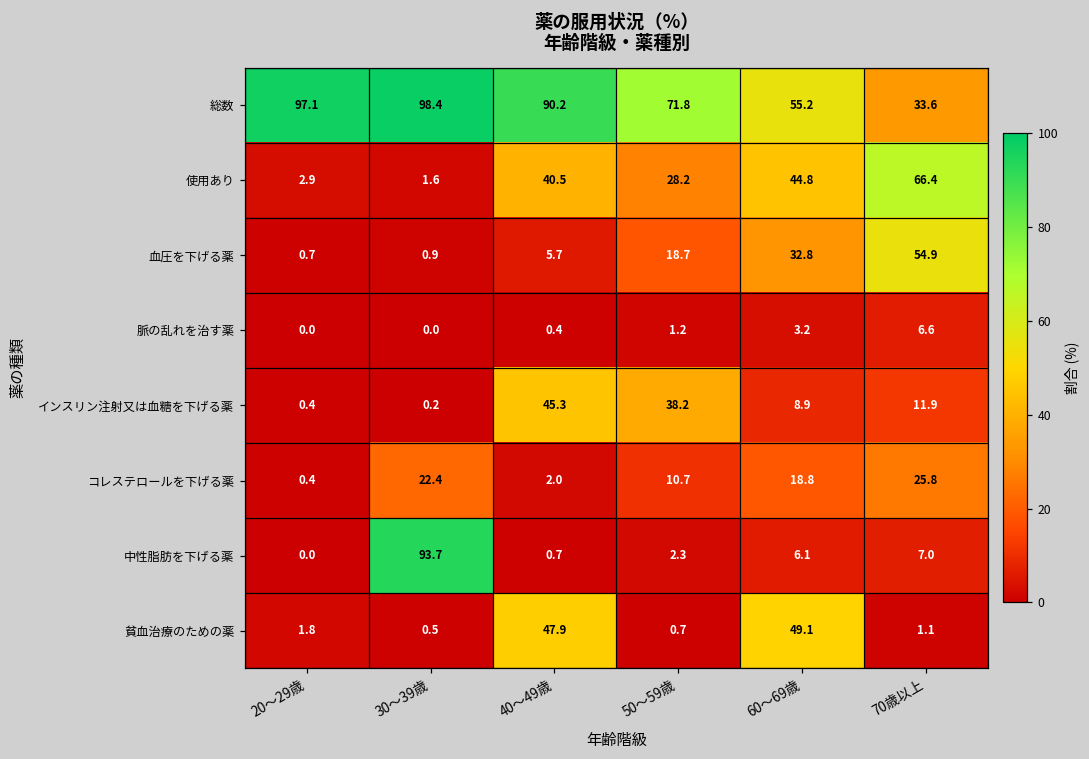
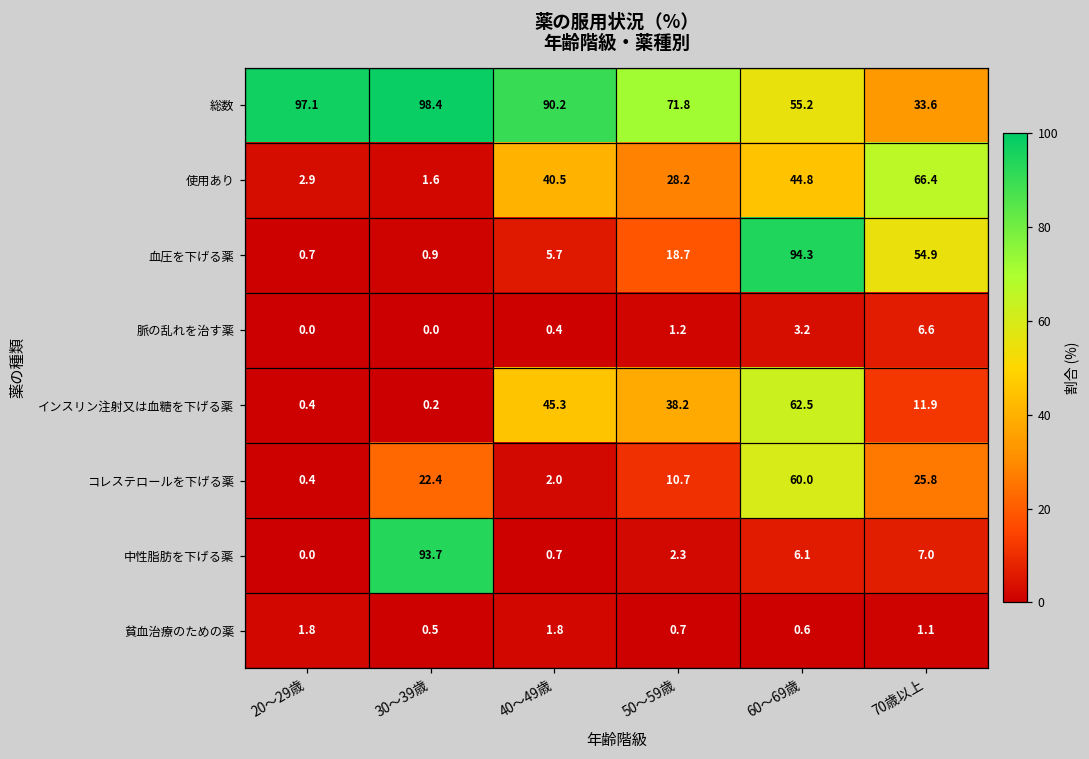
血圧を下げる薬, 60～69歳: 32.8 -> 94.3
インスリン注射又は血糖を下げる薬, 60～69歳: 8.9 -> 62.5
コレステロールを下げる薬, 60～69歳: 18.8 -> 60.0
貧血治療のための薬, 40～49歳: 47.9 -> 1.8
貧血治療のための薬, 60～69歳: 49.1 -> 0.6
